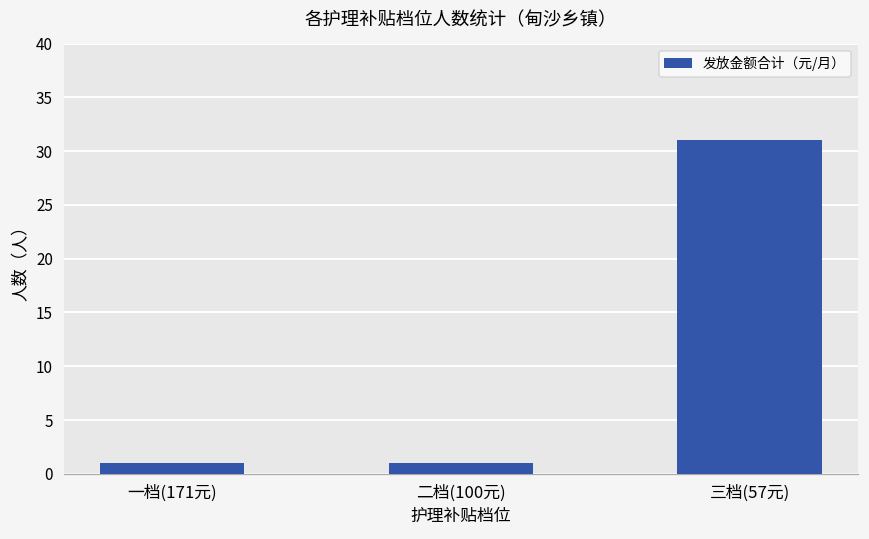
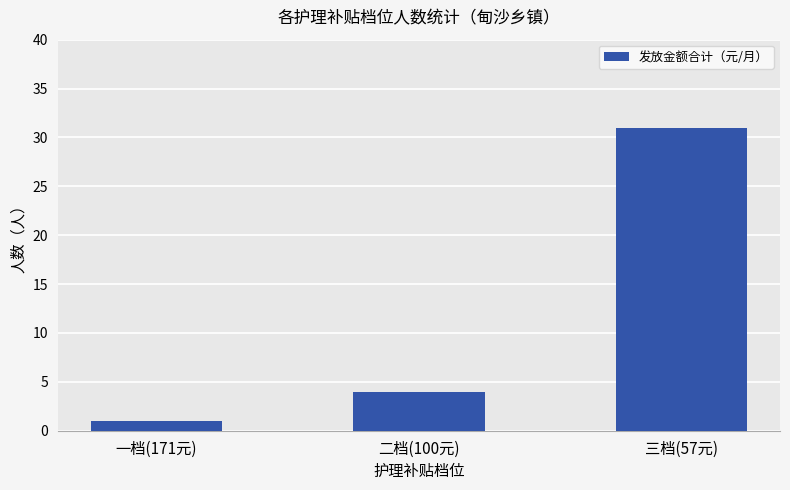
二档(100元): 1 -> 4
